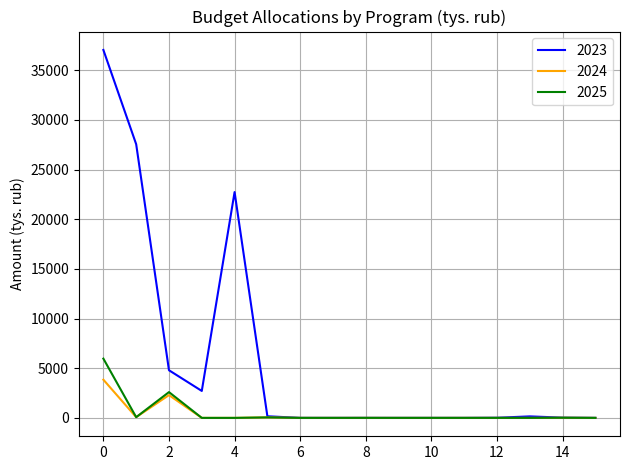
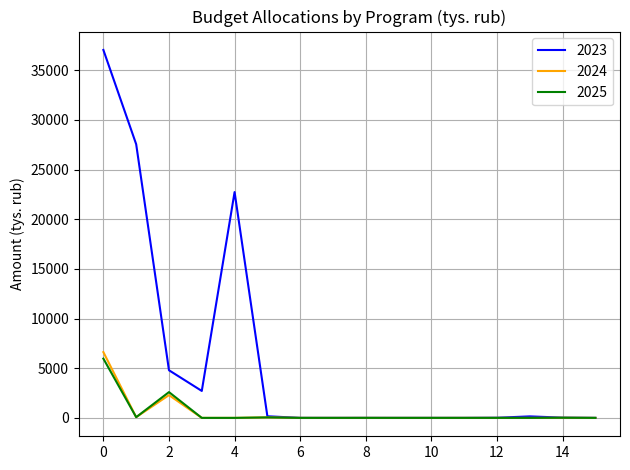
2024, 0: 4000 -> 7000
